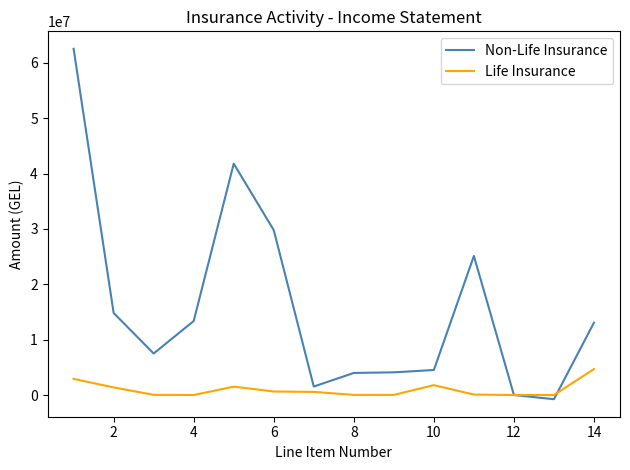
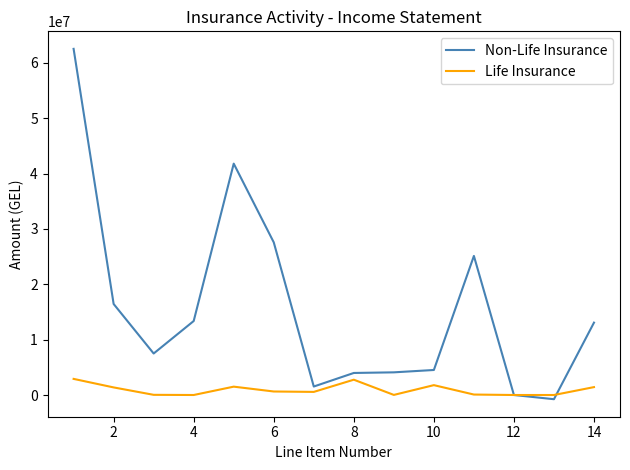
Non-Life Insurance, 2: 15000000 -> 16000000
Non-Life Insurance, 6: 30000000 -> 28000000
Life Insurance, 8: 0 -> 3000000
Life Insurance, 14: 5000000 -> 1000000
